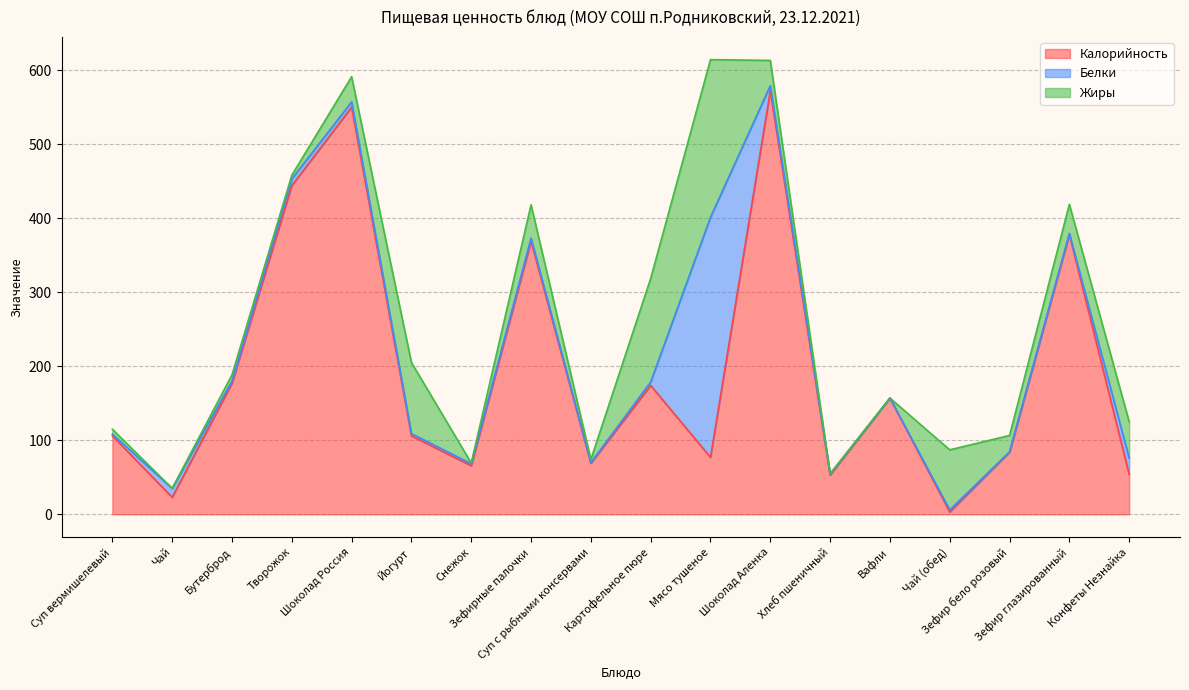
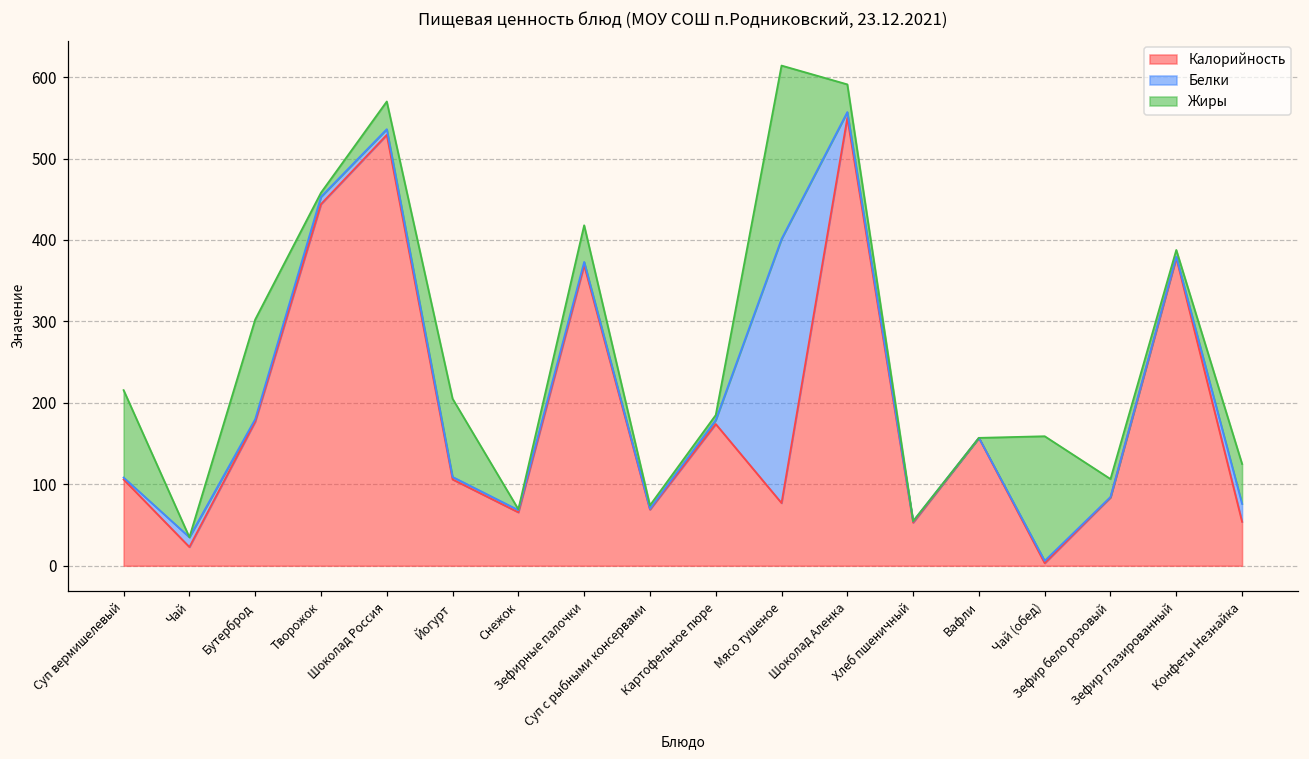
Жиры, Суп вермишелевый: 10 -> 110
Жиры, Бутерброд: 10 -> 120
Калорийность, Шоколад Россия: 550 -> 530
Жиры, Картофельное пюре: 140 -> 10
Калорийность, Шоколад Аленка: 570 -> 550
Жиры, Чай (обед): 80 -> 150
Жиры, Зефир глазированный: 40 -> 10
